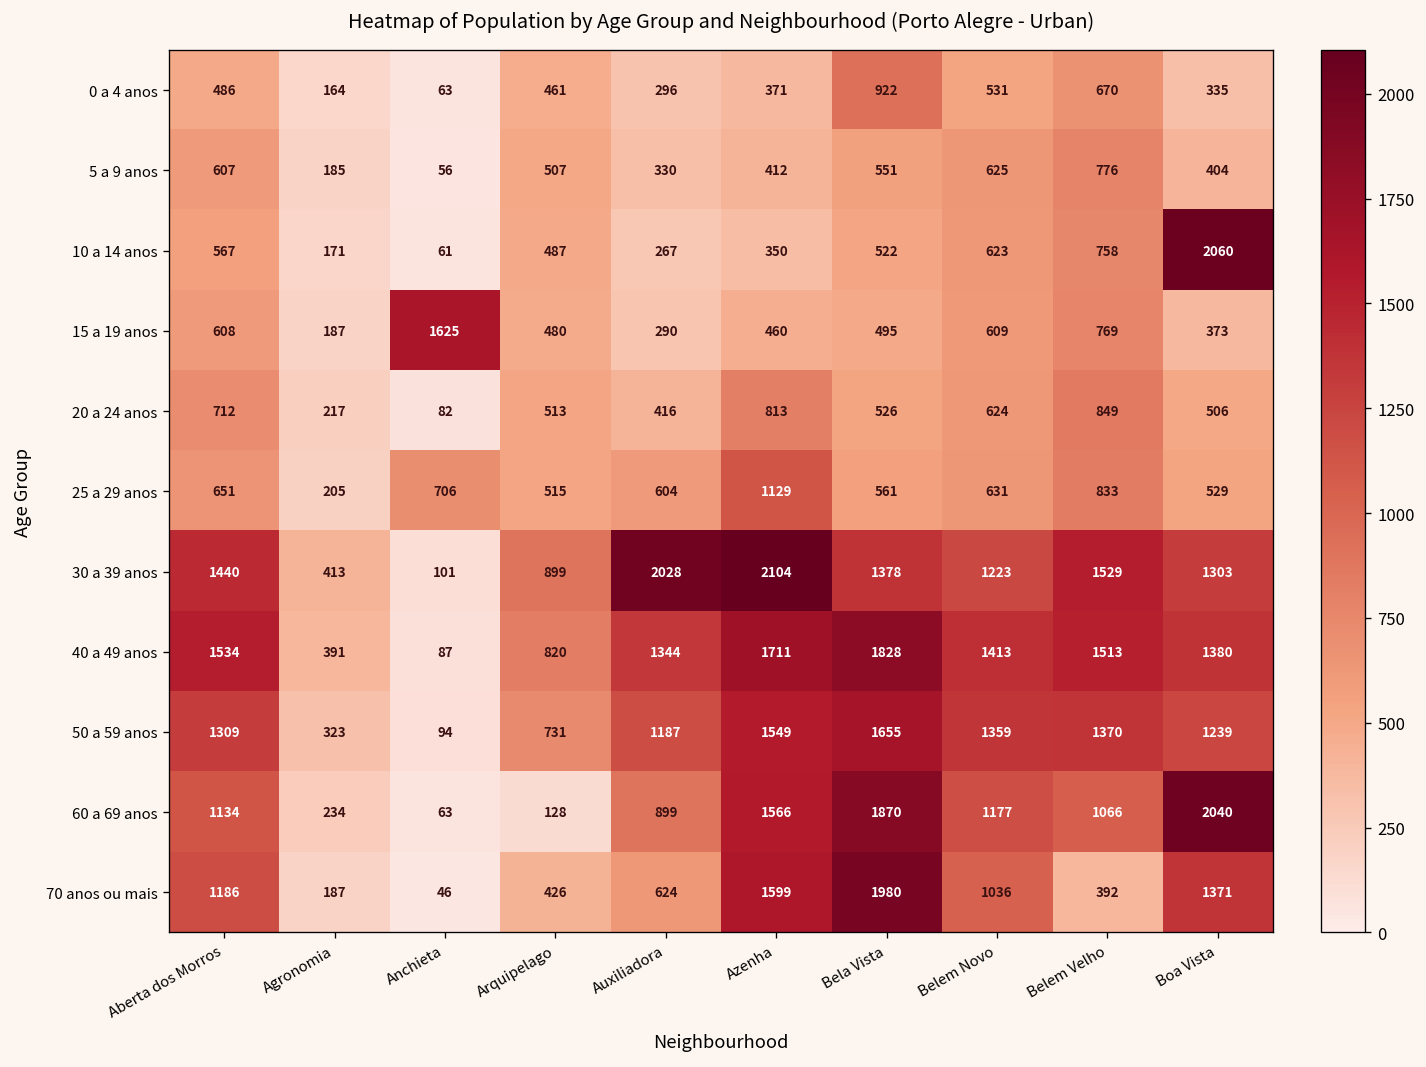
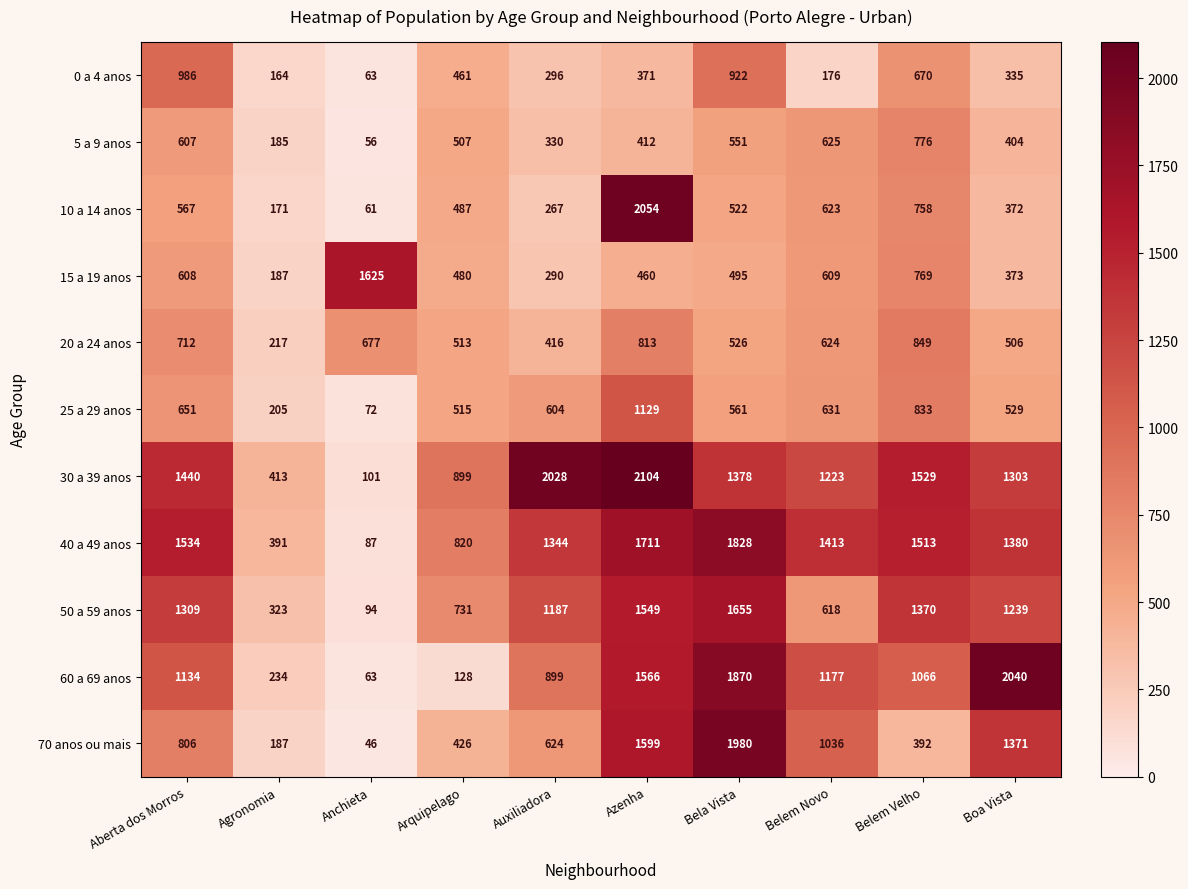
0 a 4 anos, Aberta dos Morros: 486 -> 986
0 a 4 anos, Belem Novo: 531 -> 176
10 a 14 anos, Azenha: 350 -> 2054
10 a 14 anos, Boa Vista: 2060 -> 372
20 a 24 anos, Anchieta: 82 -> 677
25 a 29 anos, Anchieta: 706 -> 72
50 a 59 anos, Belem Novo: 1359 -> 618
70 anos ou mais, Aberta dos Morros: 1186 -> 806
